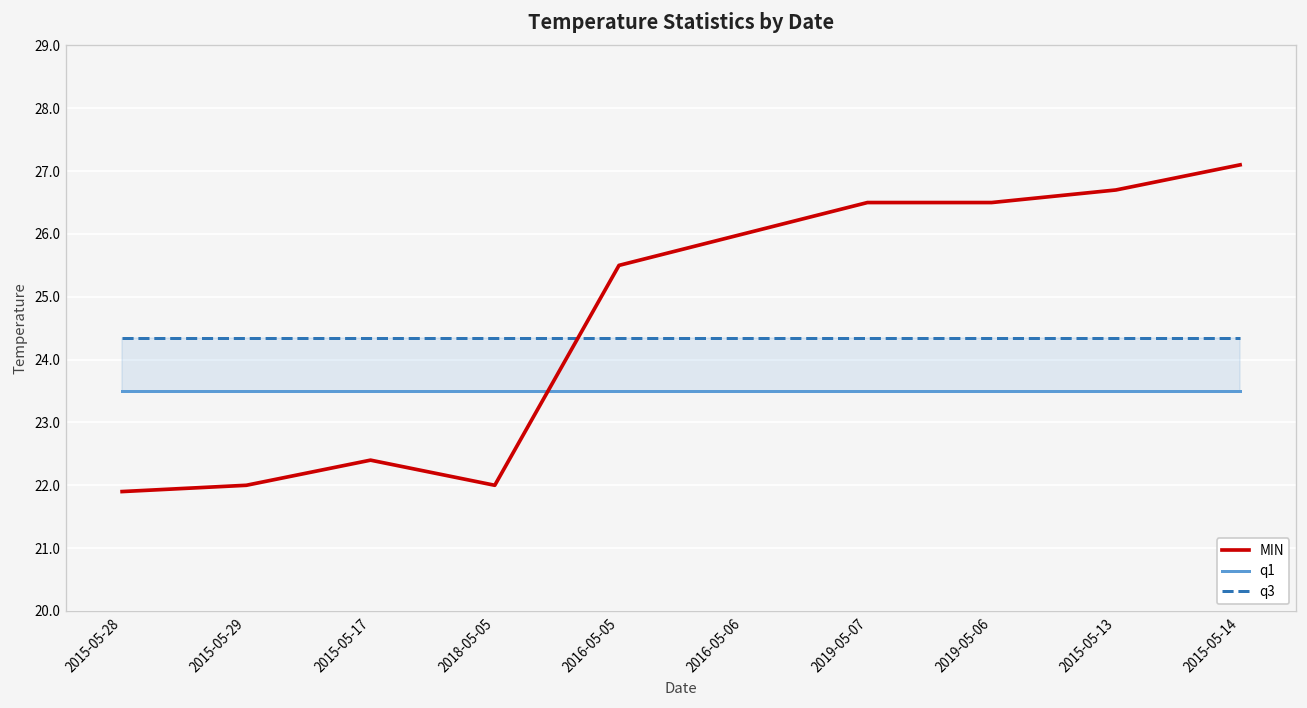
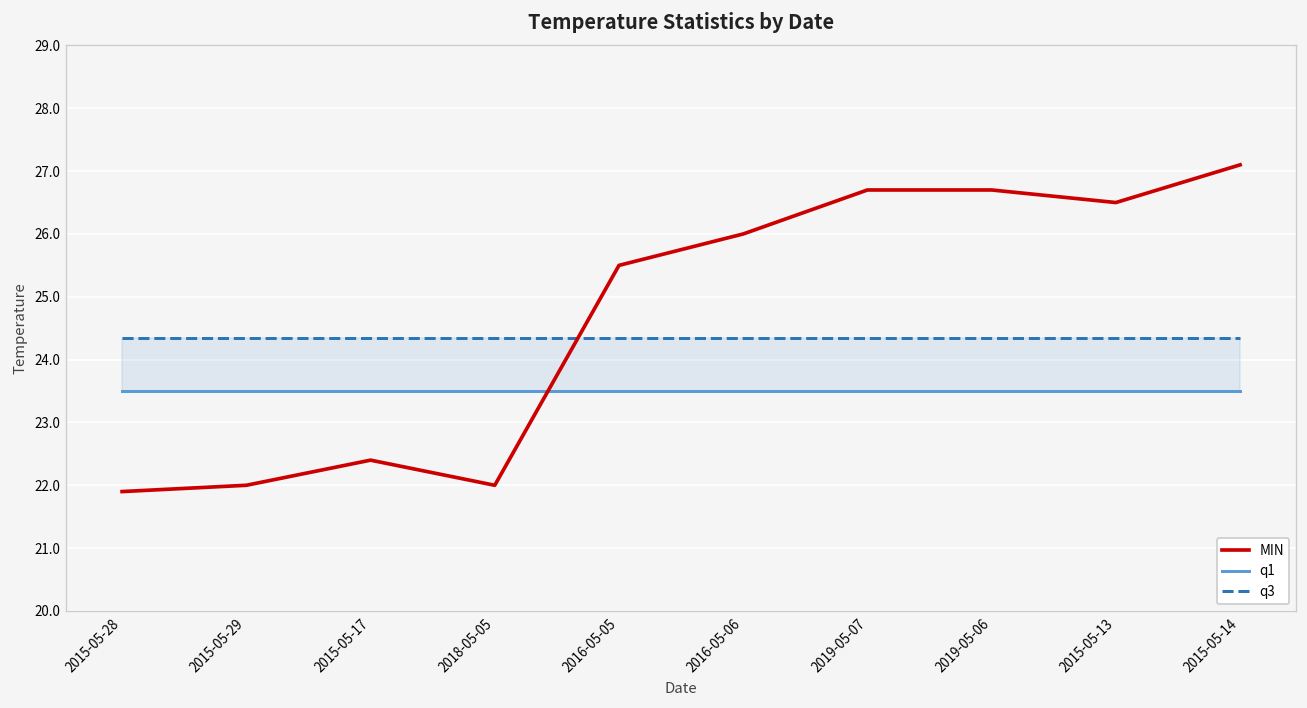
MIN, 2019-05-07: 26.5 -> 26.7
MIN, 2019-05-06: 26.5 -> 26.7
MIN, 2015-05-13: 26.7 -> 26.5
